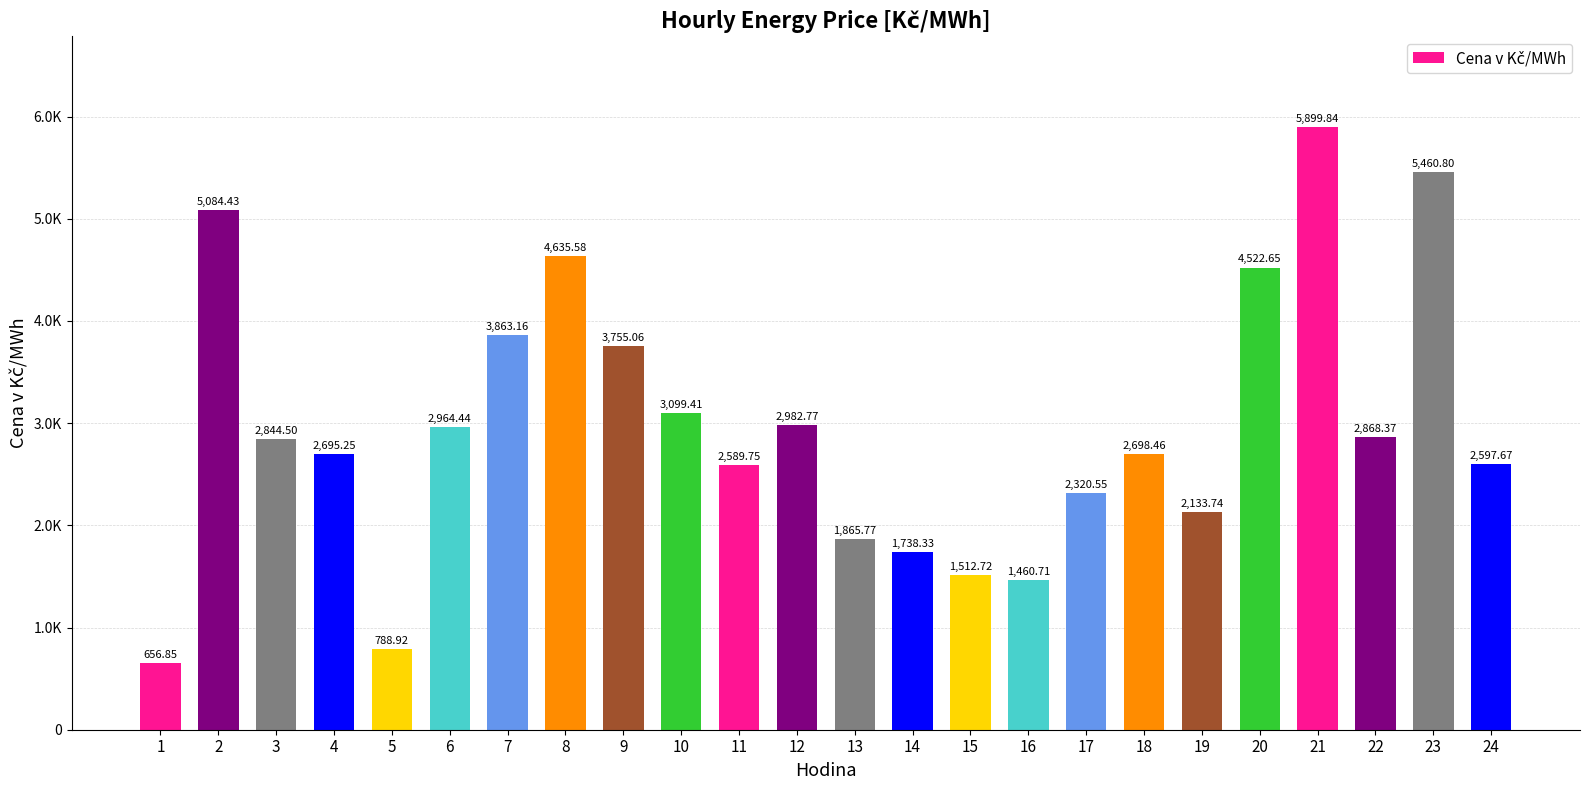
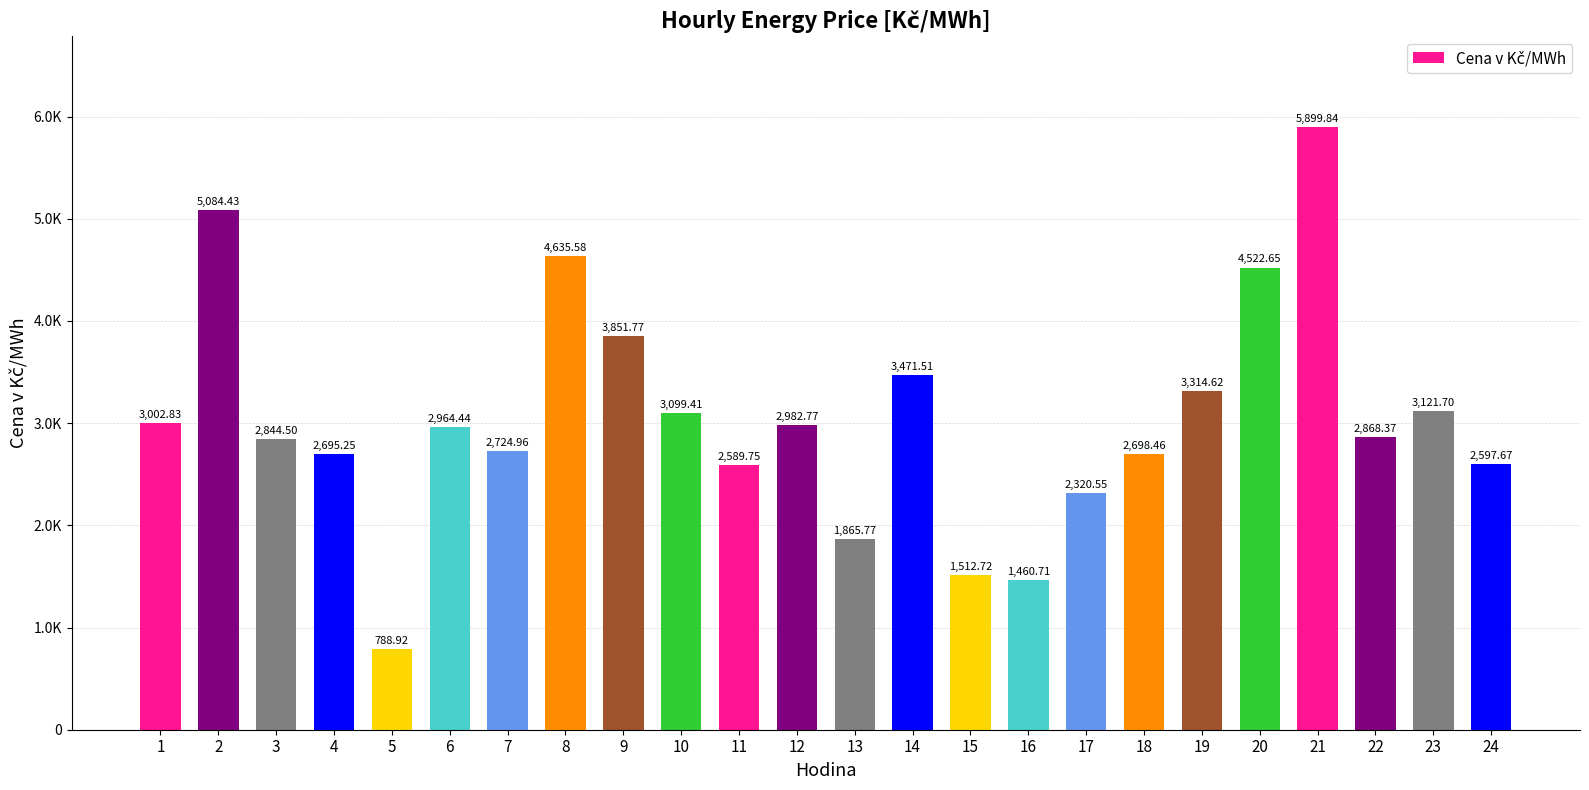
1: 656.85 -> 3,002.83
7: 3,863.16 -> 2,724.96
9: 3,755.06 -> 3,851.77
14: 1,738.33 -> 3,471.51
19: 2,133.74 -> 3,314.62
23: 5,460.80 -> 3,121.70
